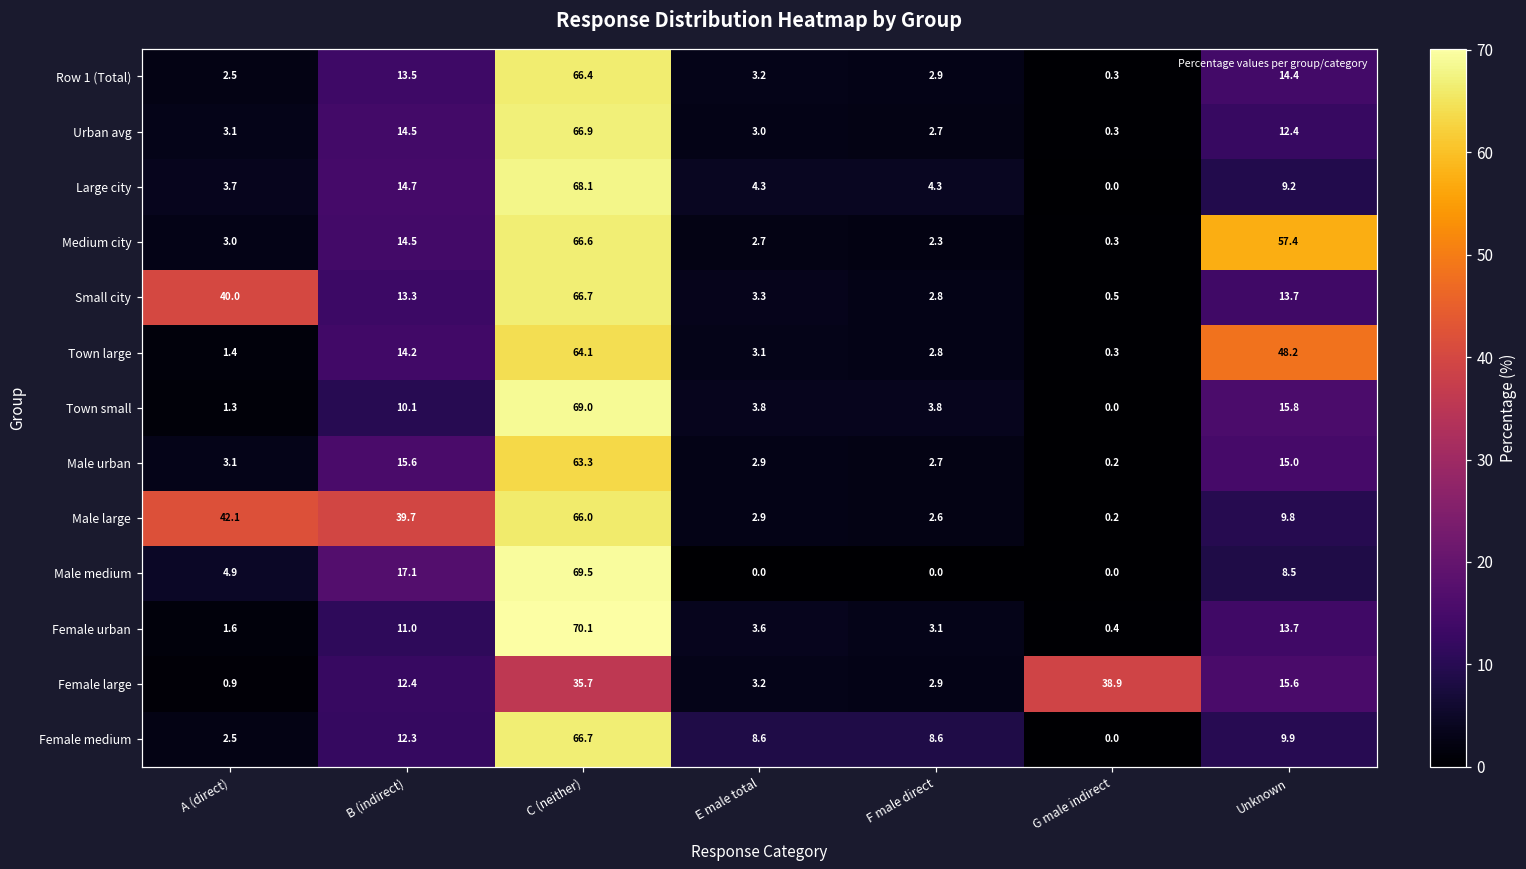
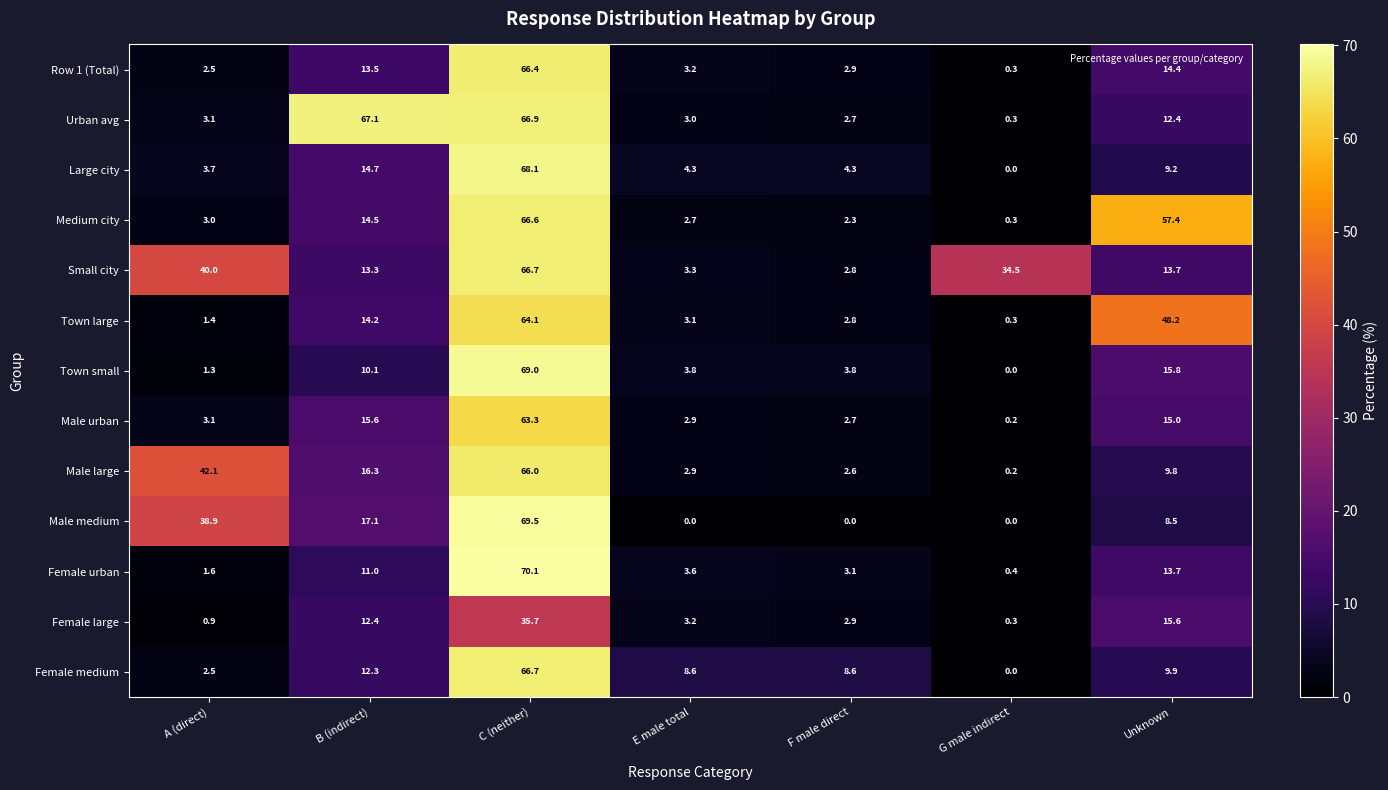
Urban avg, B (indirect): 14.5 -> 67.1
Small city, G male indirect: 0.5 -> 34.5
Male large, B (indirect): 39.7 -> 16.3
Male medium, A (direct): 4.9 -> 38.9
Female large, G male indirect: 38.9 -> 0.3
